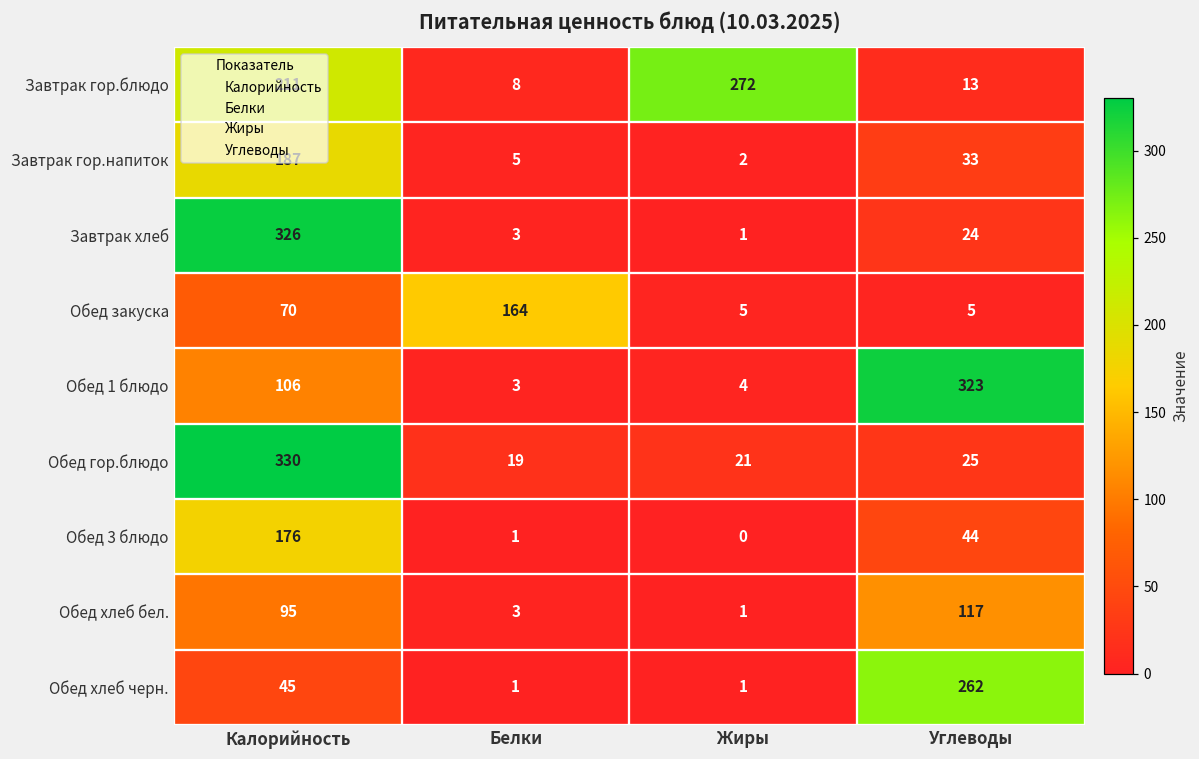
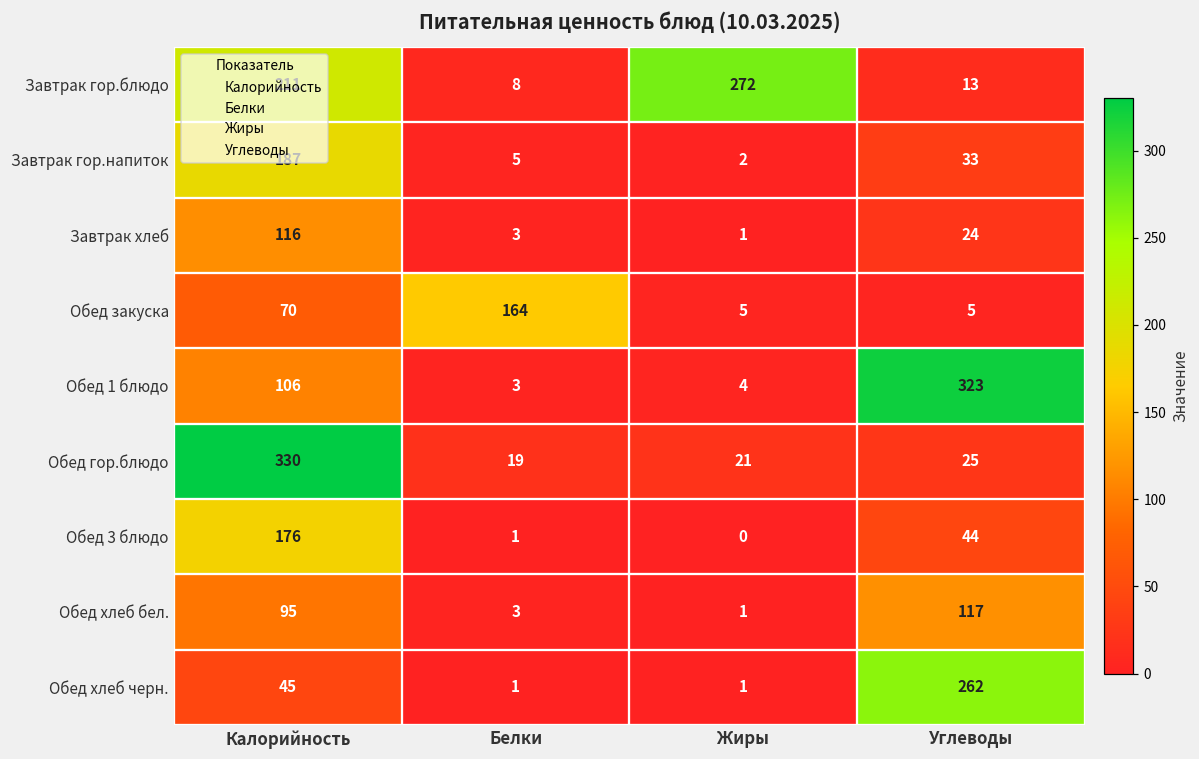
Завтрак хлеб, Калорийность: 326 -> 116
